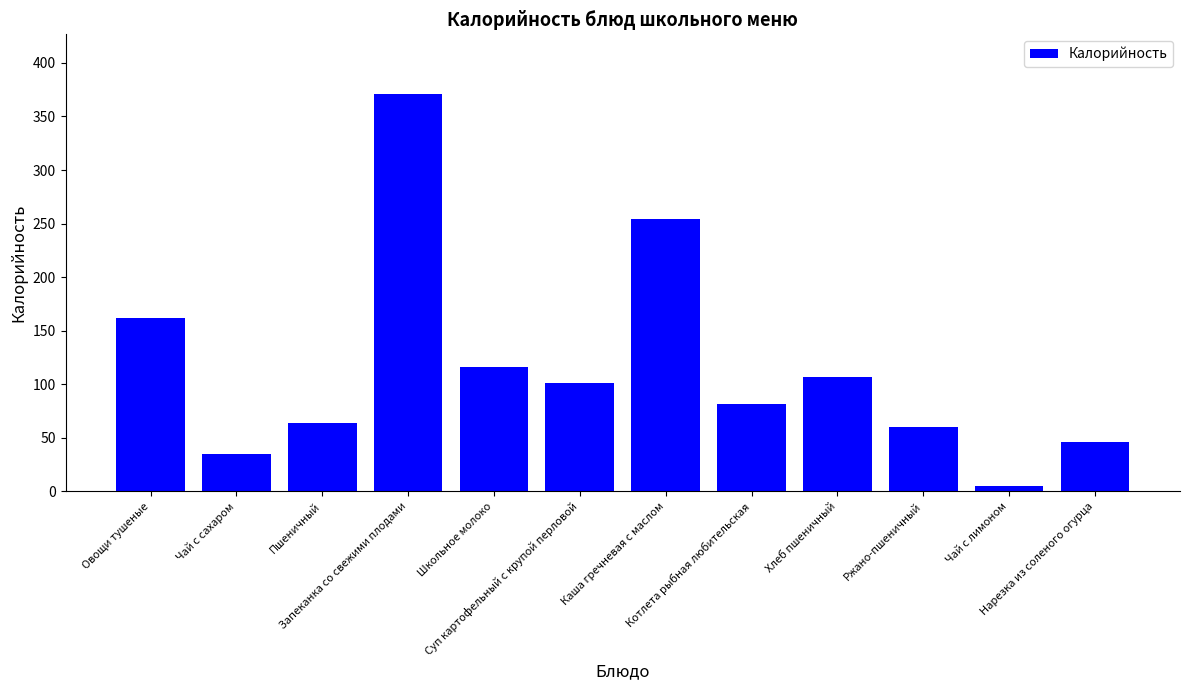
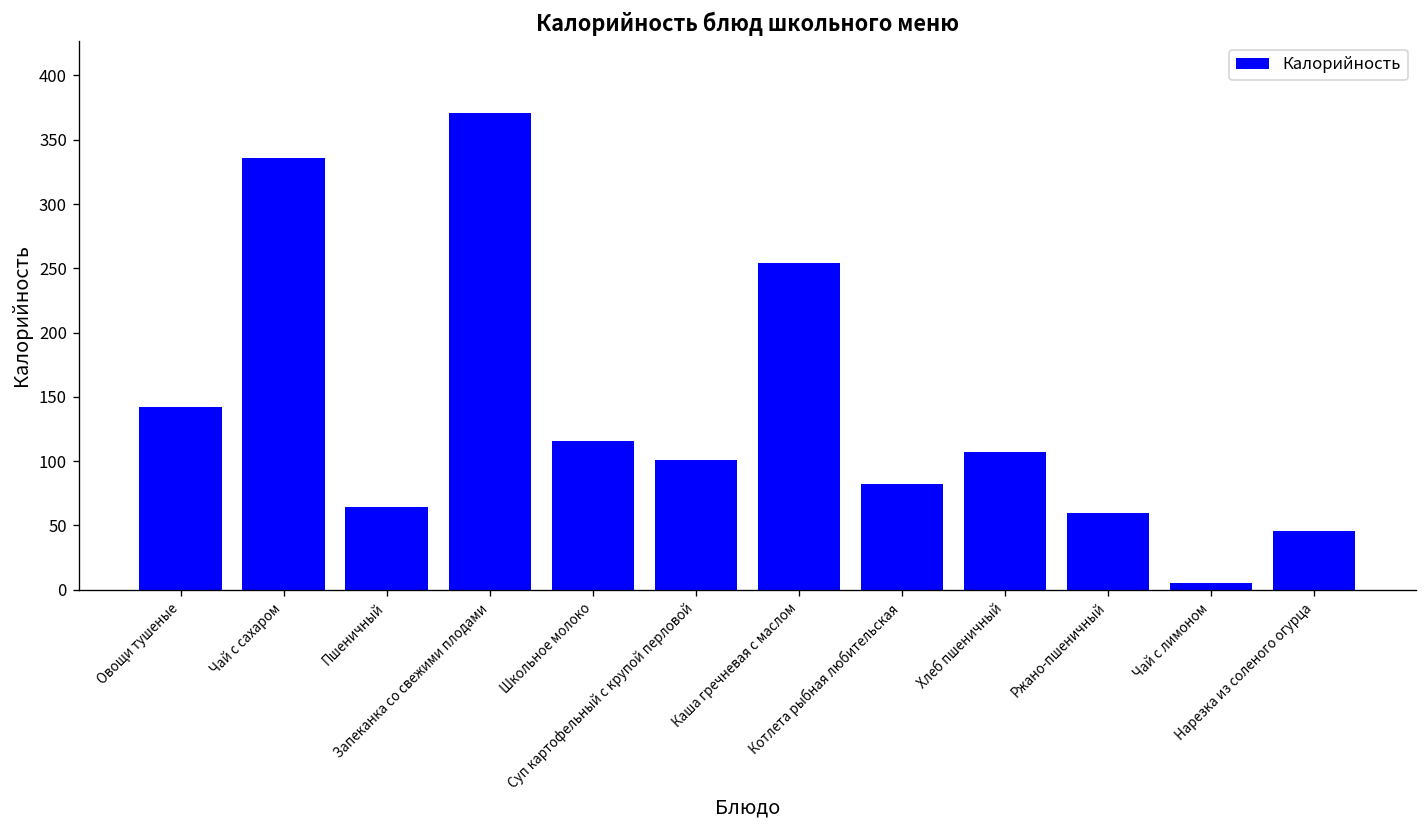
Овощи тушеные: 162 -> 142
Чай с сахаром: 35 -> 336
